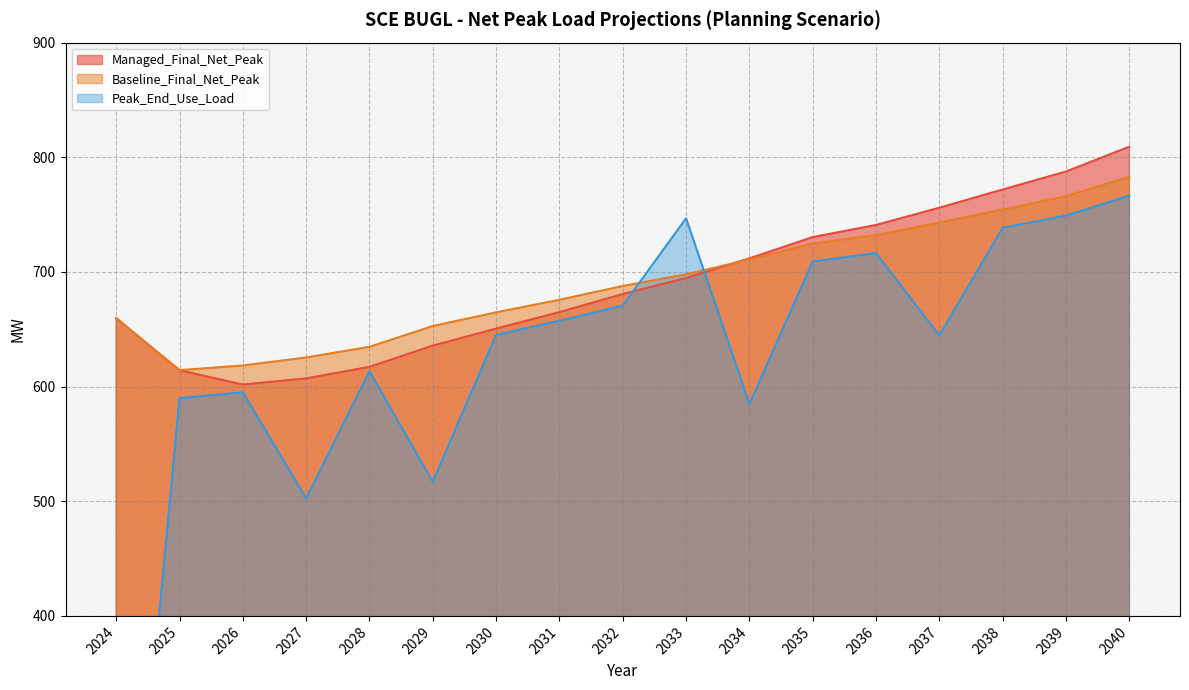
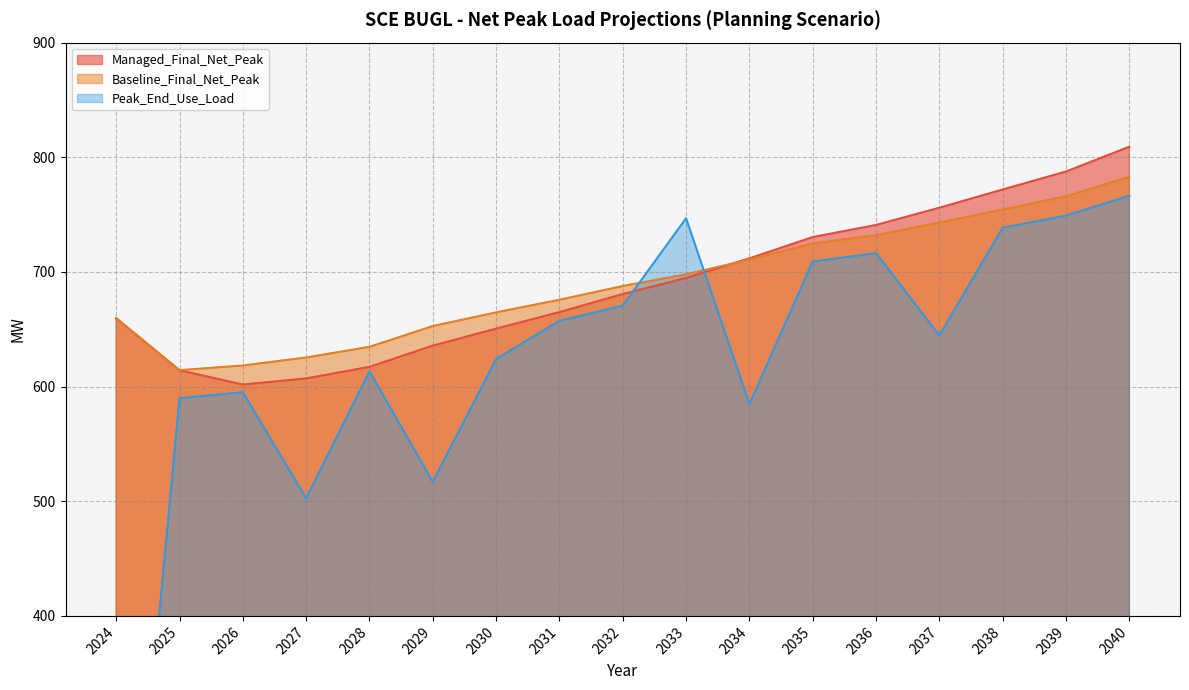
Peak_End_Use_Load, 2030: 645 -> 624
